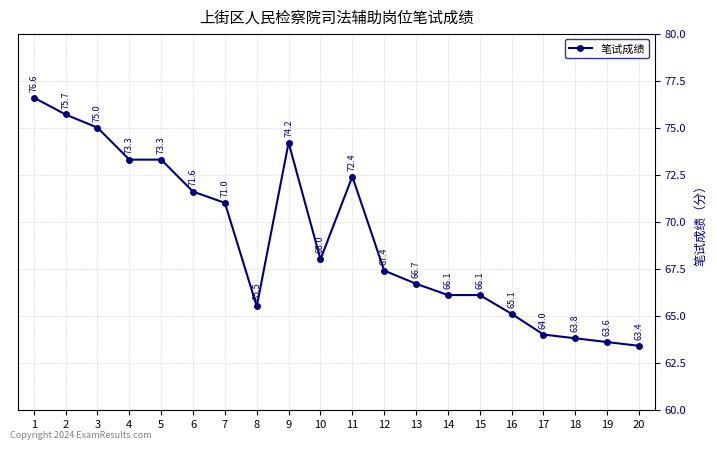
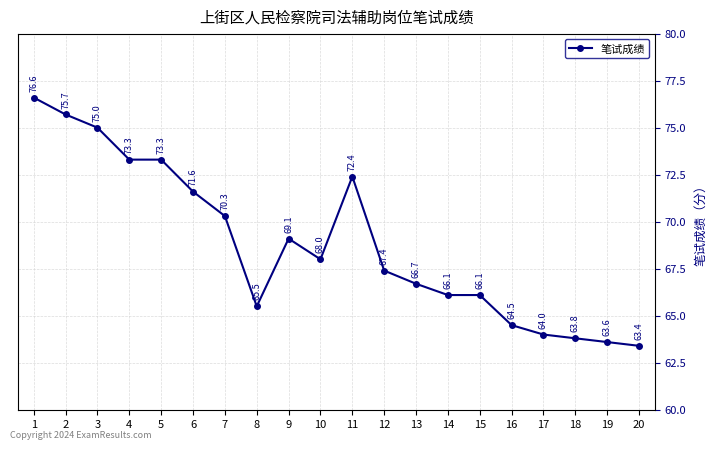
7: 71.0 -> 70.3
9: 74.2 -> 69.1
16: 65.1 -> 64.5
